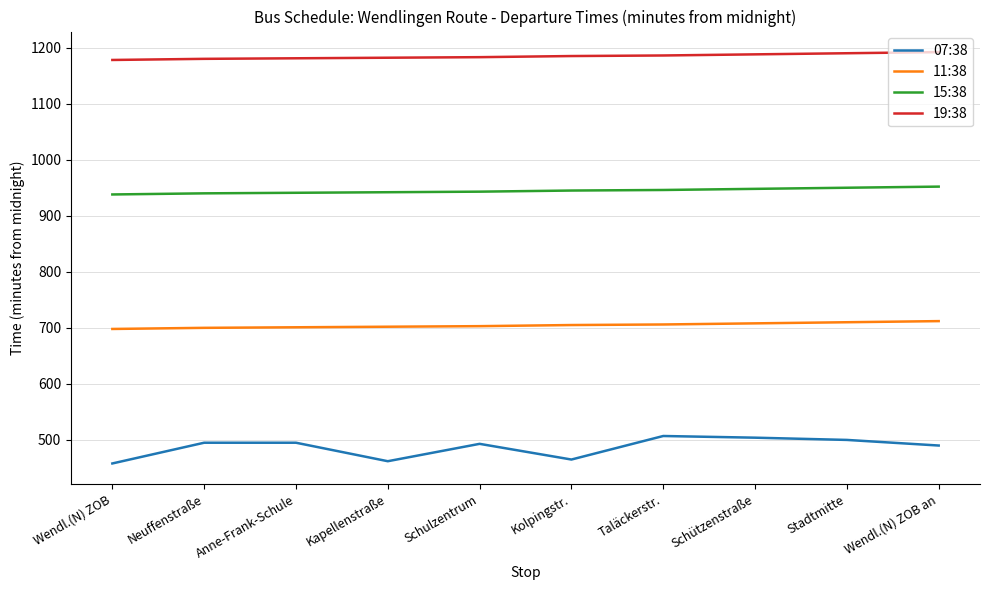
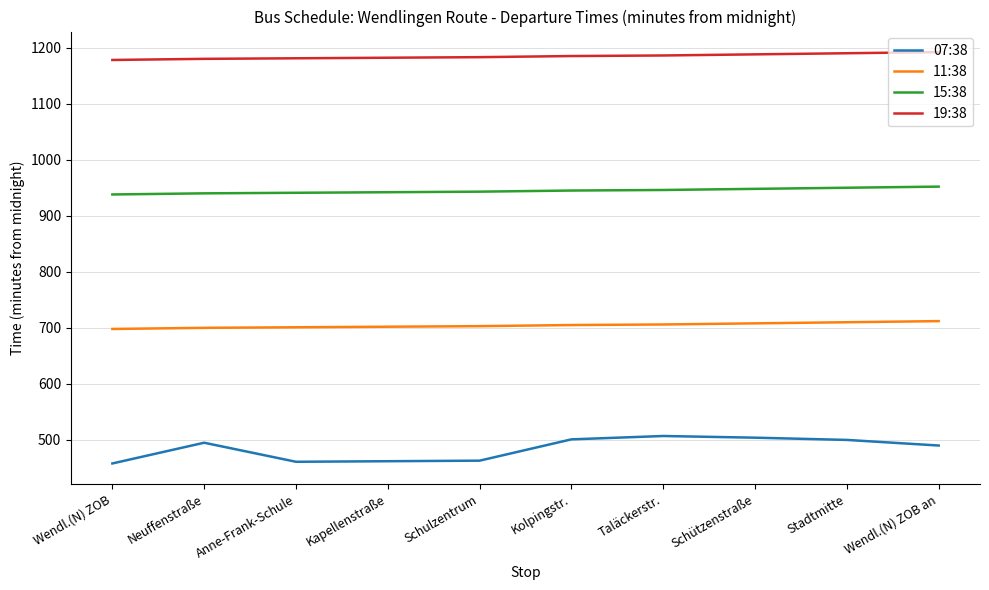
07:38, Anne-Frank-Schule: 500 -> 460
07:38, Schulzentrum: 490 -> 460
07:38, Kolpingstr.: 470 -> 500
